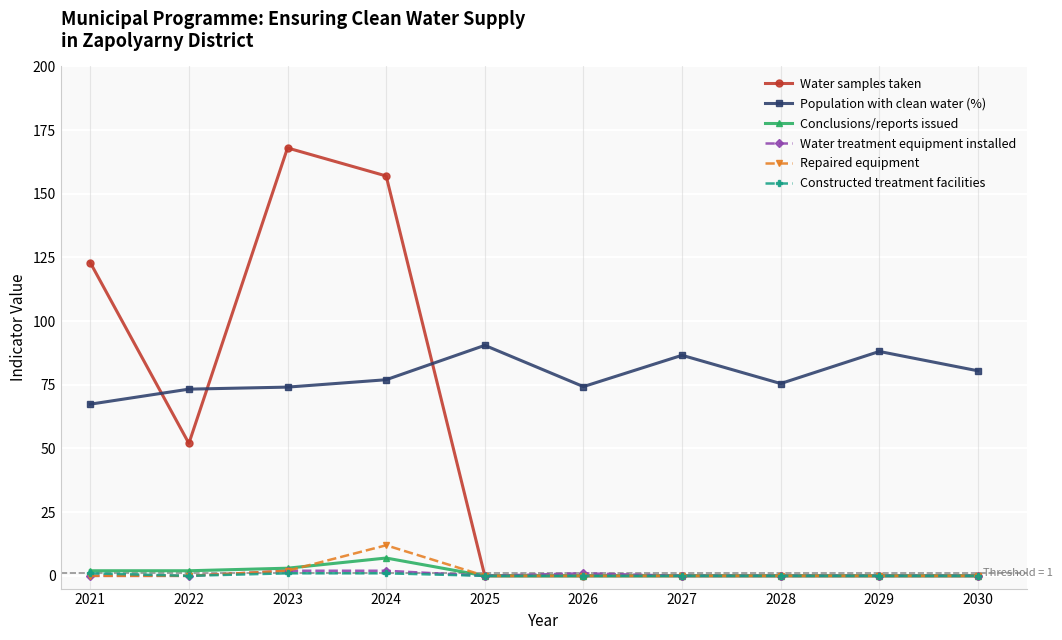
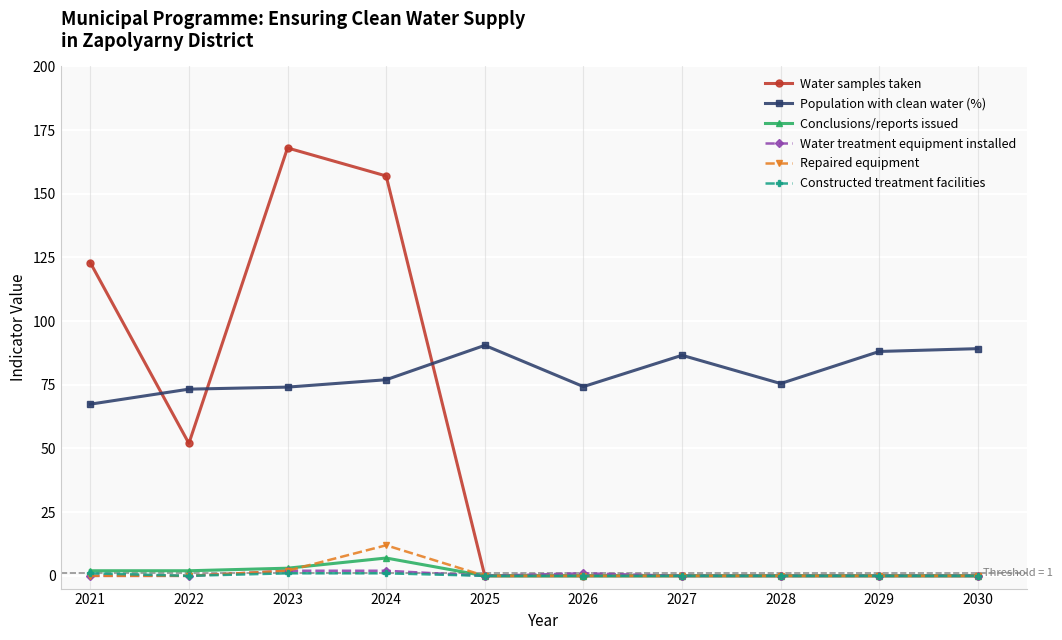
Population with clean water (%), 2030: 81 -> 89
